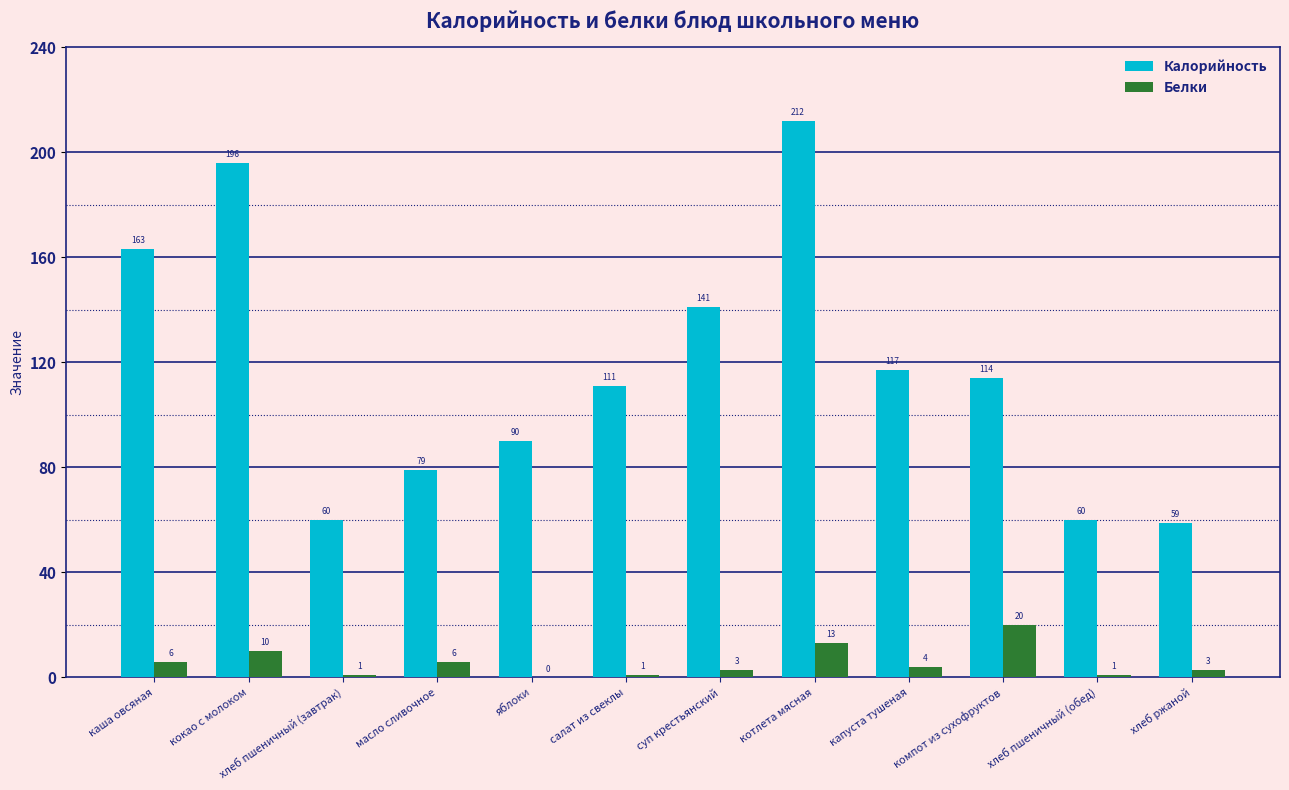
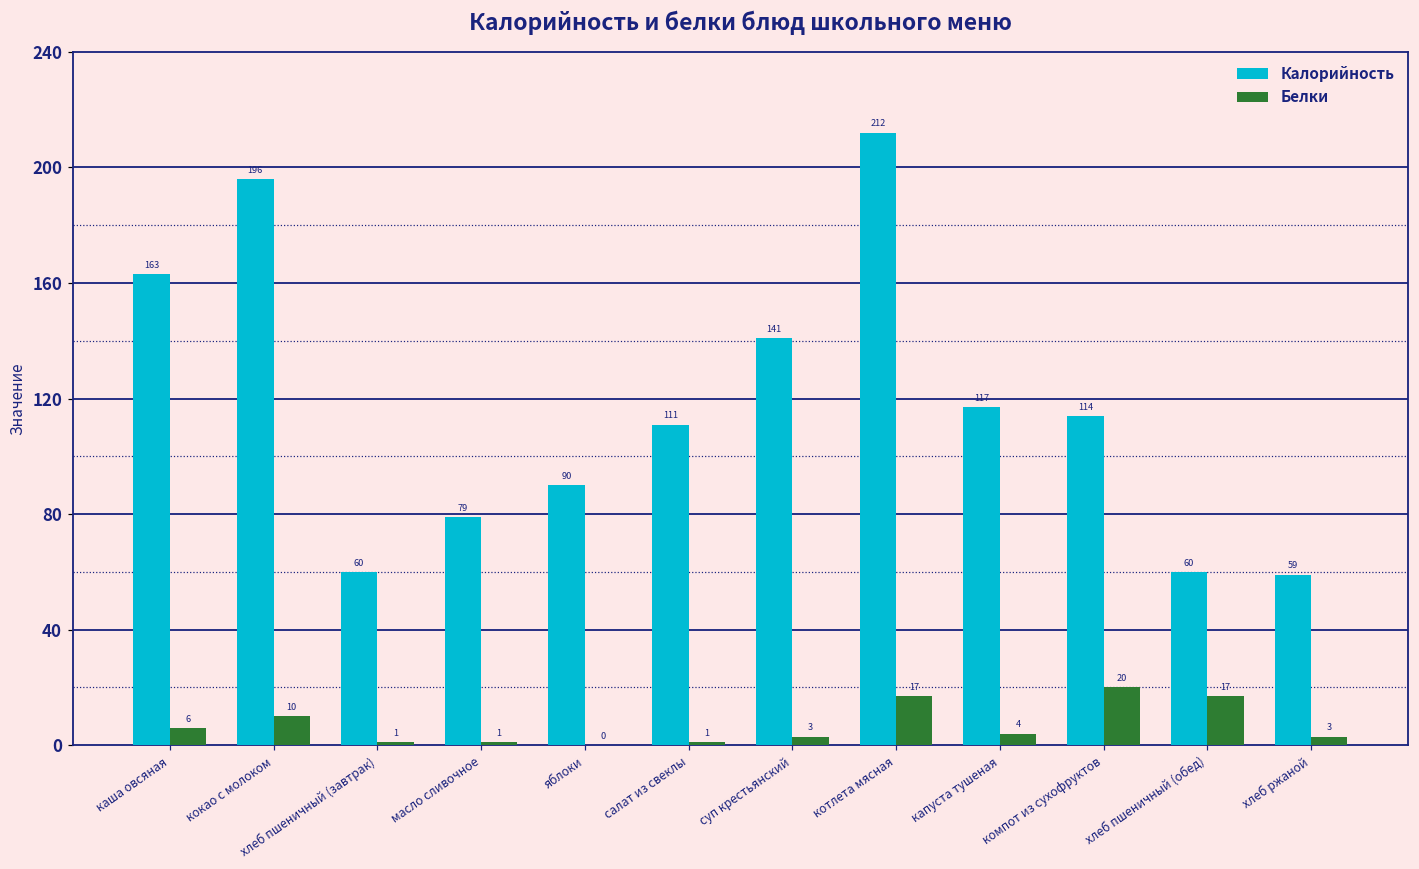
Белки, масло сливочное: 6 -> 1
Белки, котлета мясная: 13 -> 17
Белки, хлеб пшеничный (обед): 1 -> 17
